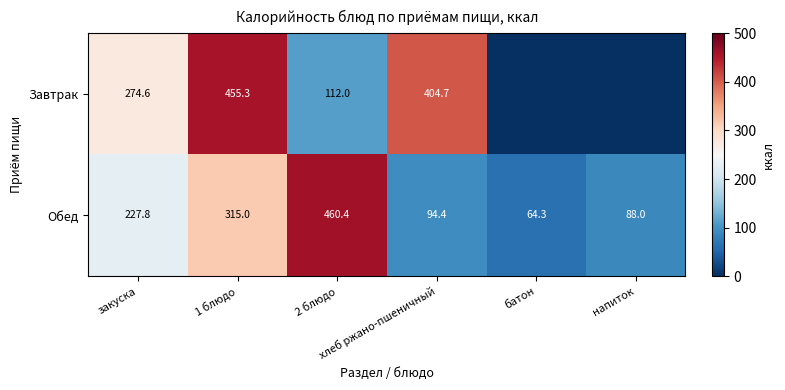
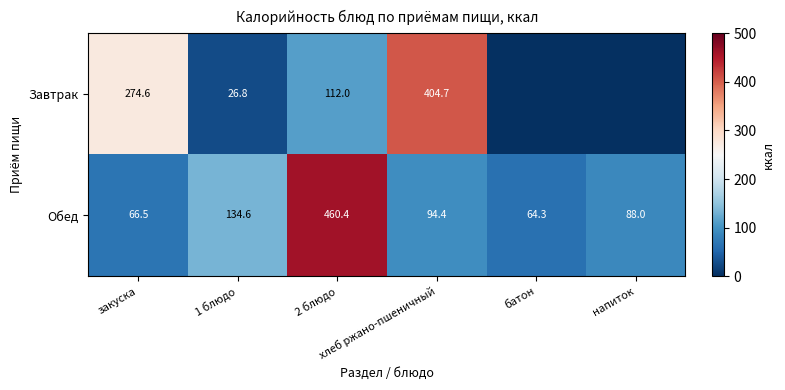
Завтрак, 1 блюдо: 455.3 -> 26.8
Обед, закуска: 227.8 -> 66.5
Обед, 1 блюдо: 315.0 -> 134.6
